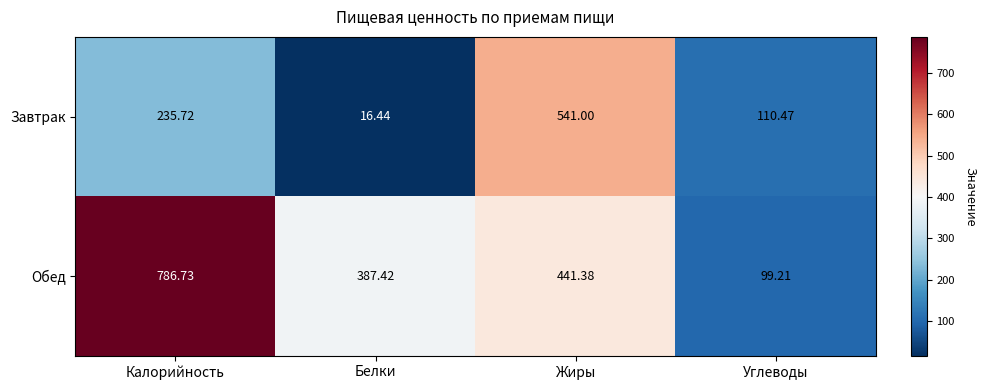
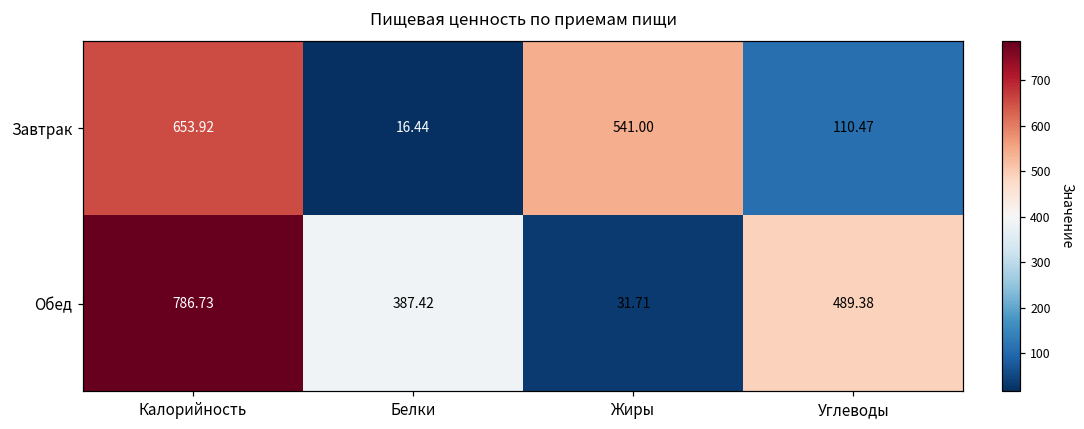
Завтрак, Калорийность: 235.72 -> 653.92
Обед, Жиры: 441.38 -> 31.71
Обед, Углеводы: 99.21 -> 489.38
